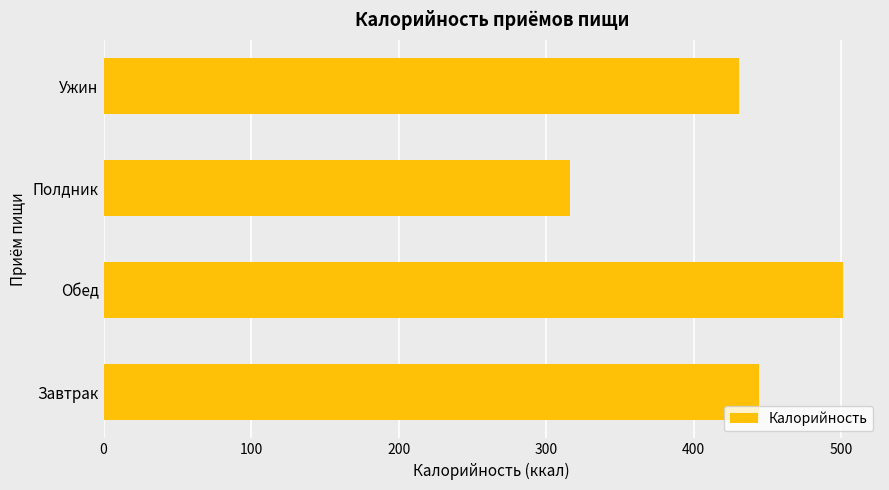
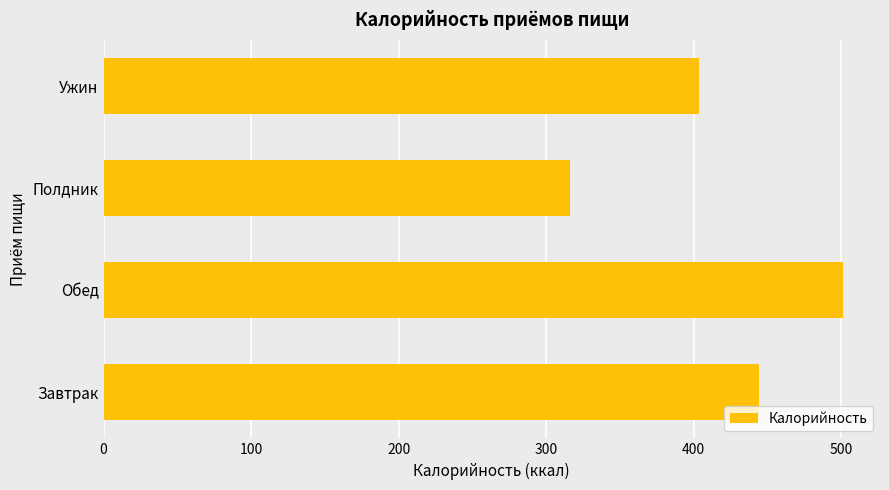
Ужин: 431 -> 404
